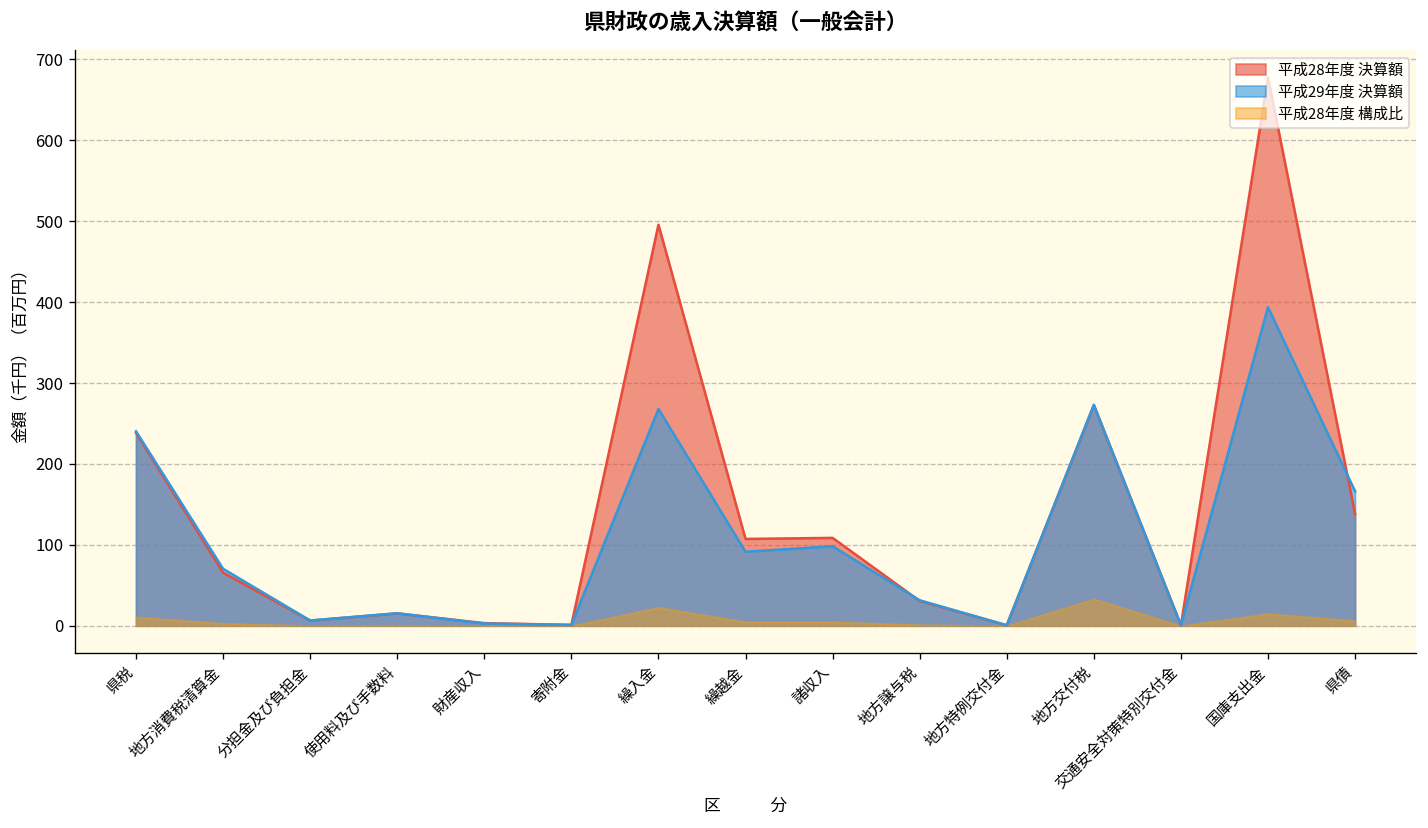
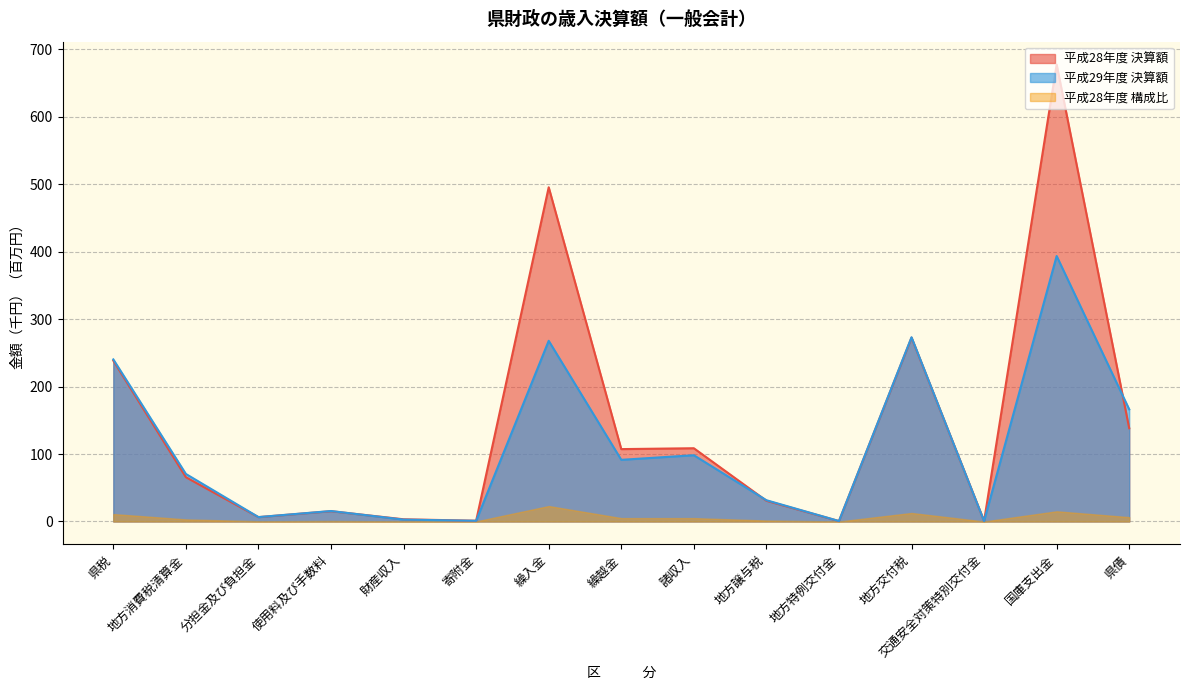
平成28年度 構成比, 地方交付税: 30 -> 10
